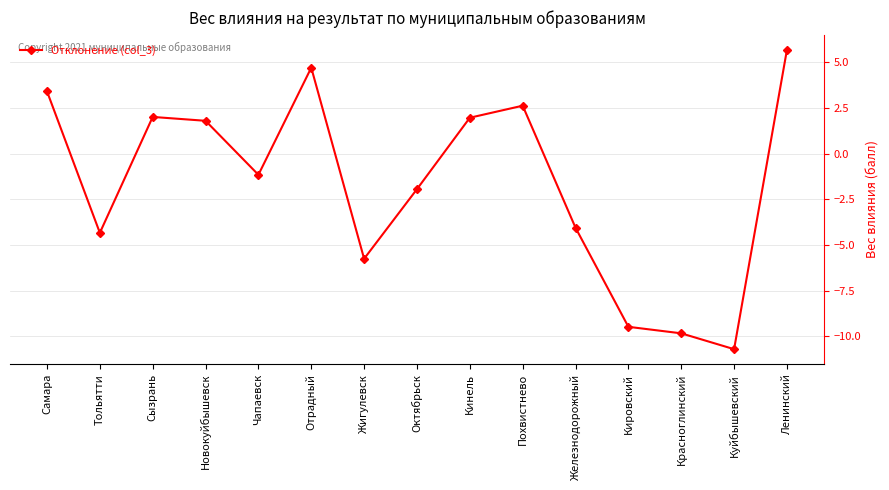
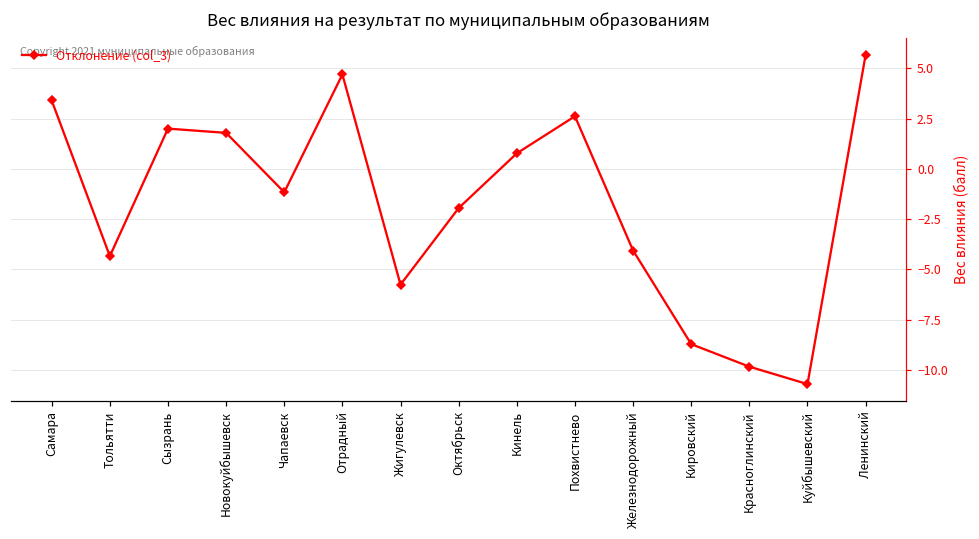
Кинель: 2.0 -> 0.8
Кировский: -9.5 -> -8.7
